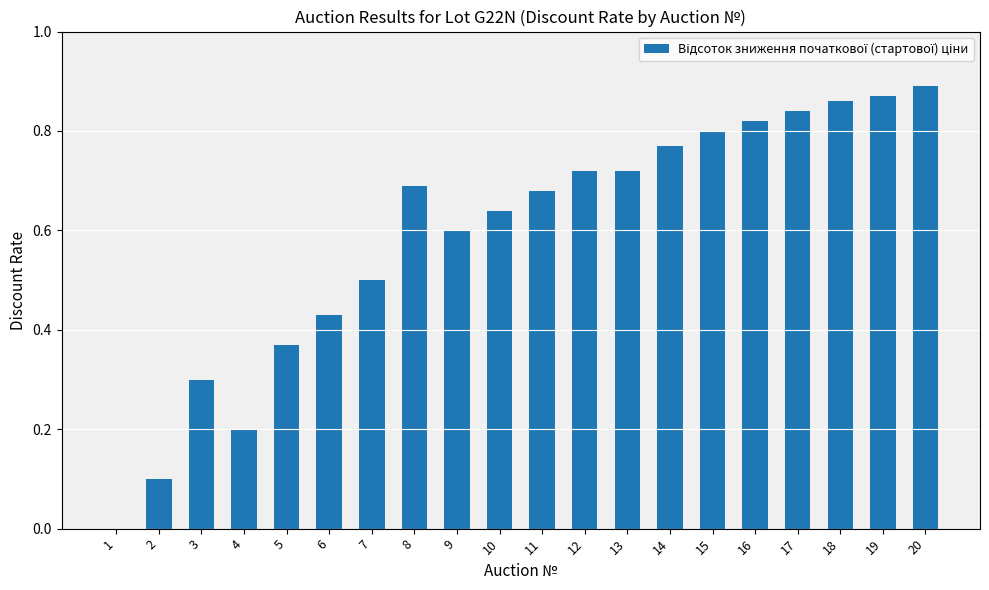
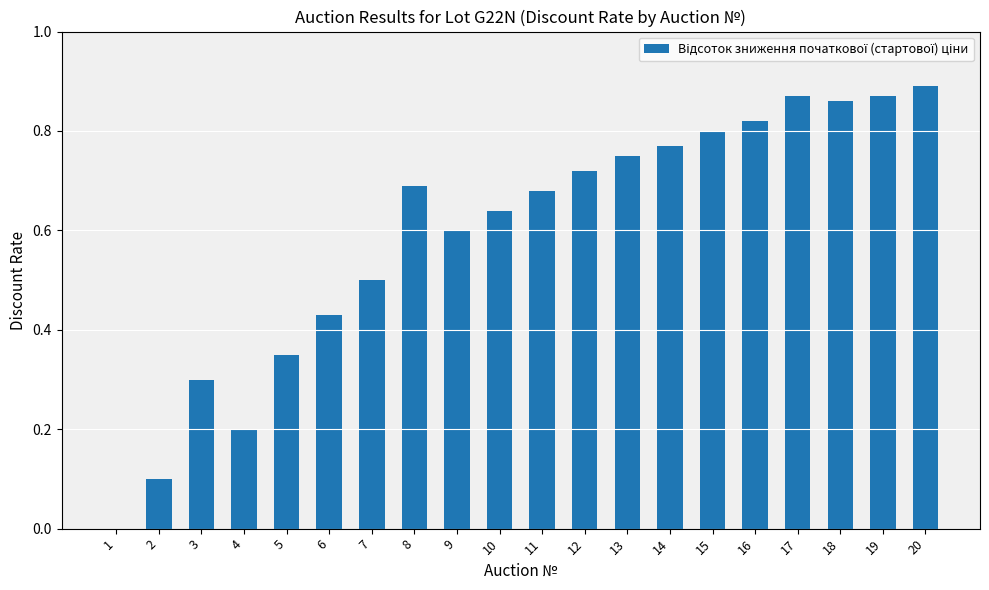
5: 0.37 -> 0.35
13: 0.72 -> 0.75
17: 0.84 -> 0.87
